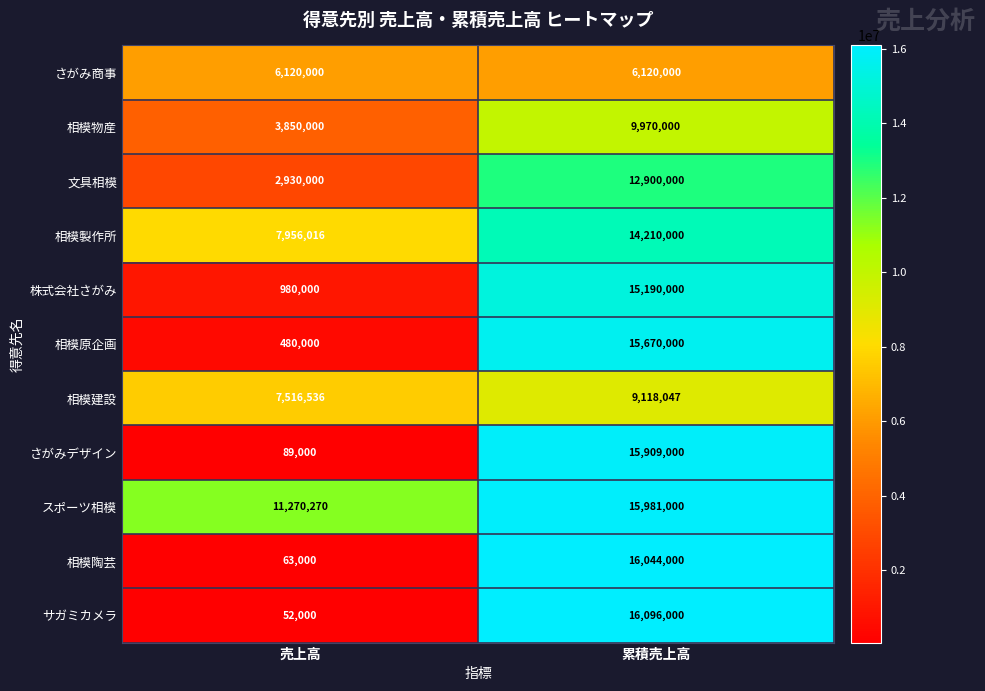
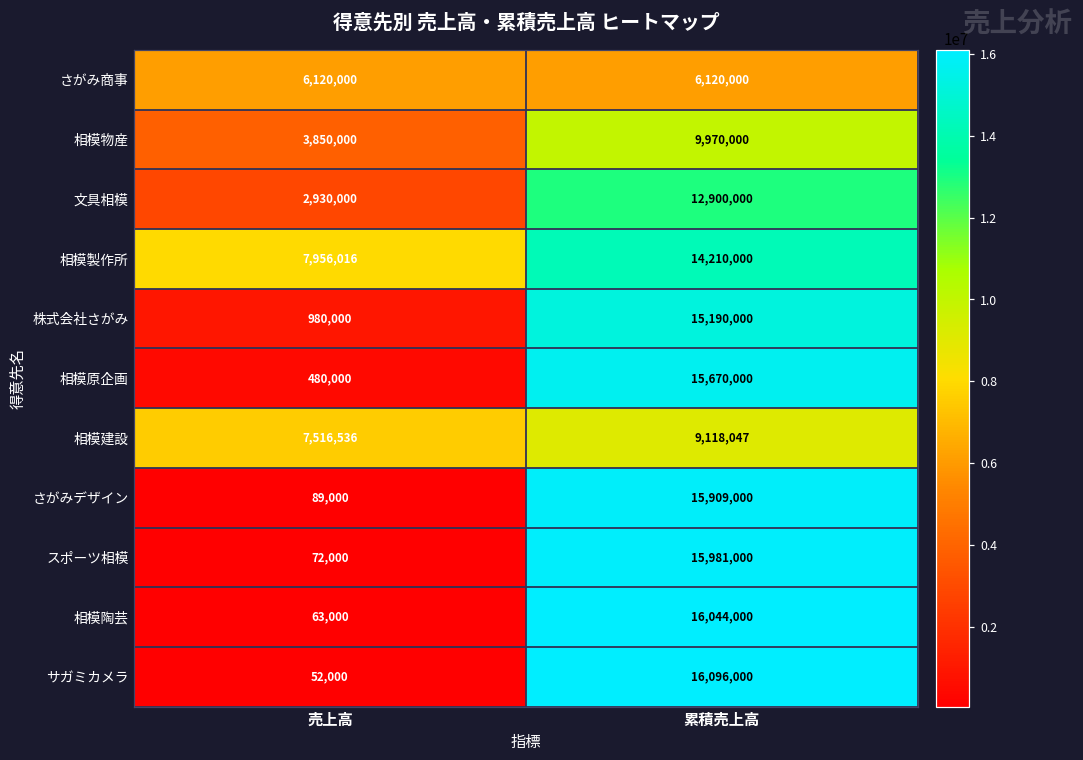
スポーツ相模, 売上高: 11,270,270 -> 72,000
